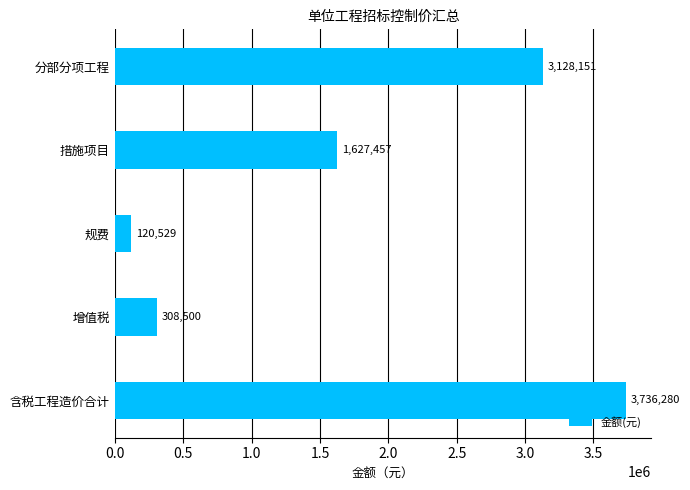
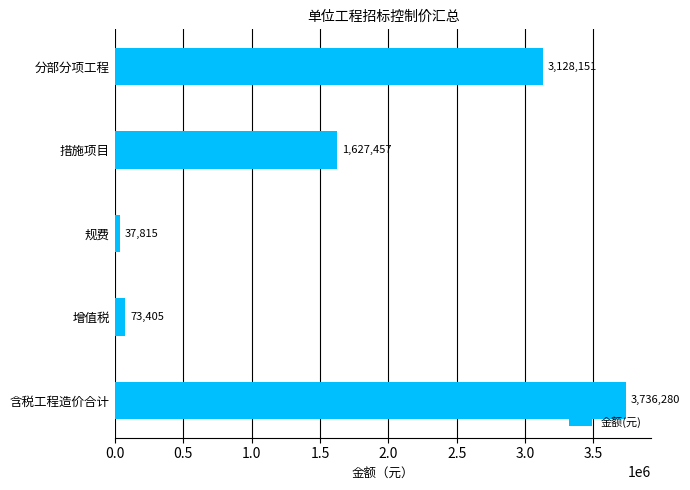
规费: 120,529 -> 37,815
增值税: 308,500 -> 73,405
